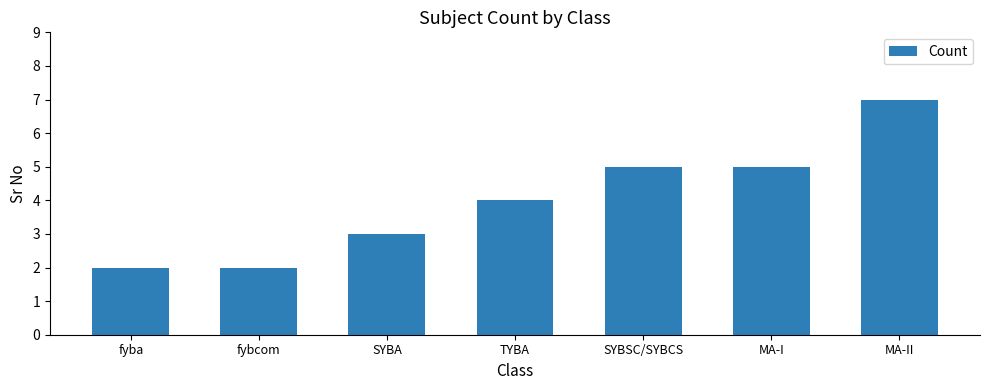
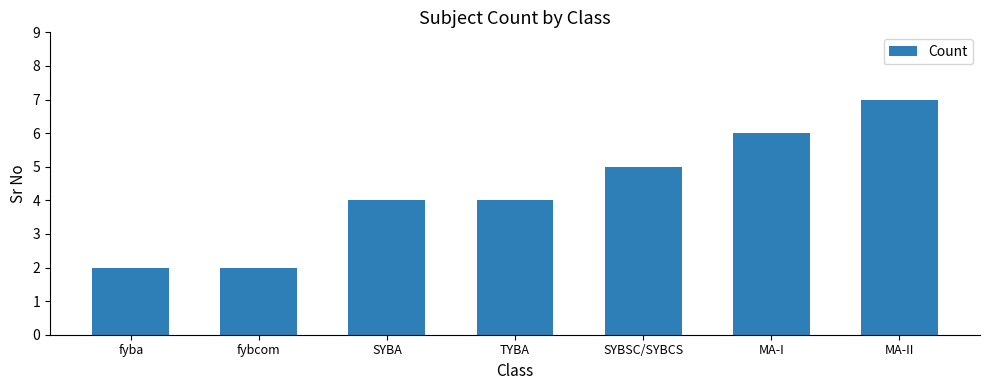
SYBA: 3 -> 4
MA-I: 5 -> 6
